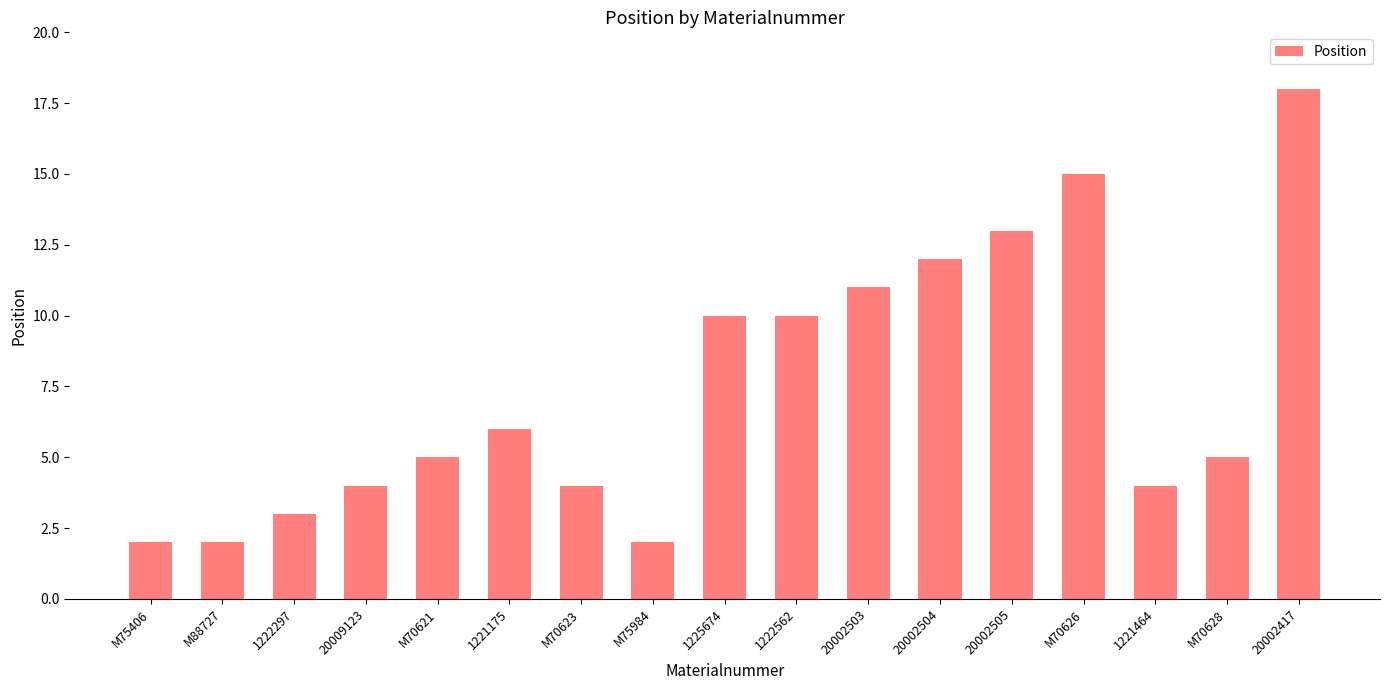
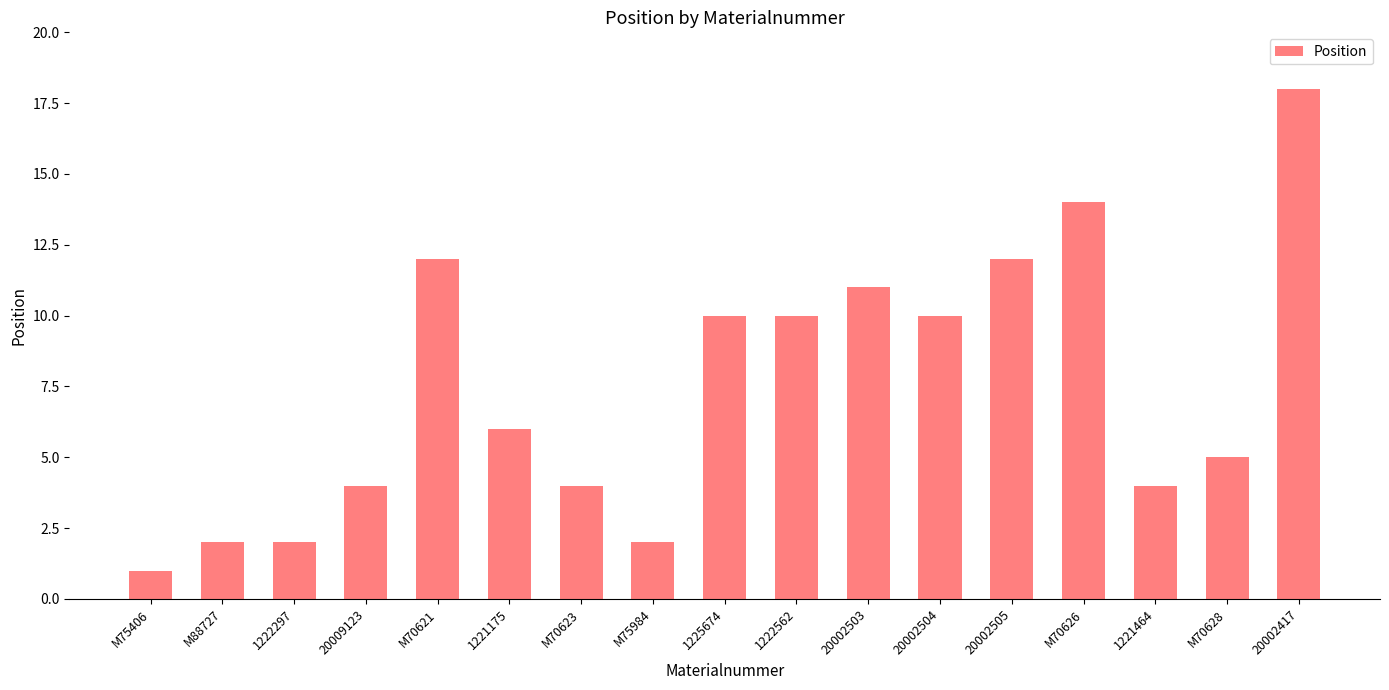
M75406: 2 -> 1
1222297: 3 -> 2
M70621: 5 -> 12
20002504: 12 -> 10
20002505: 13 -> 12
M70626: 15 -> 14
